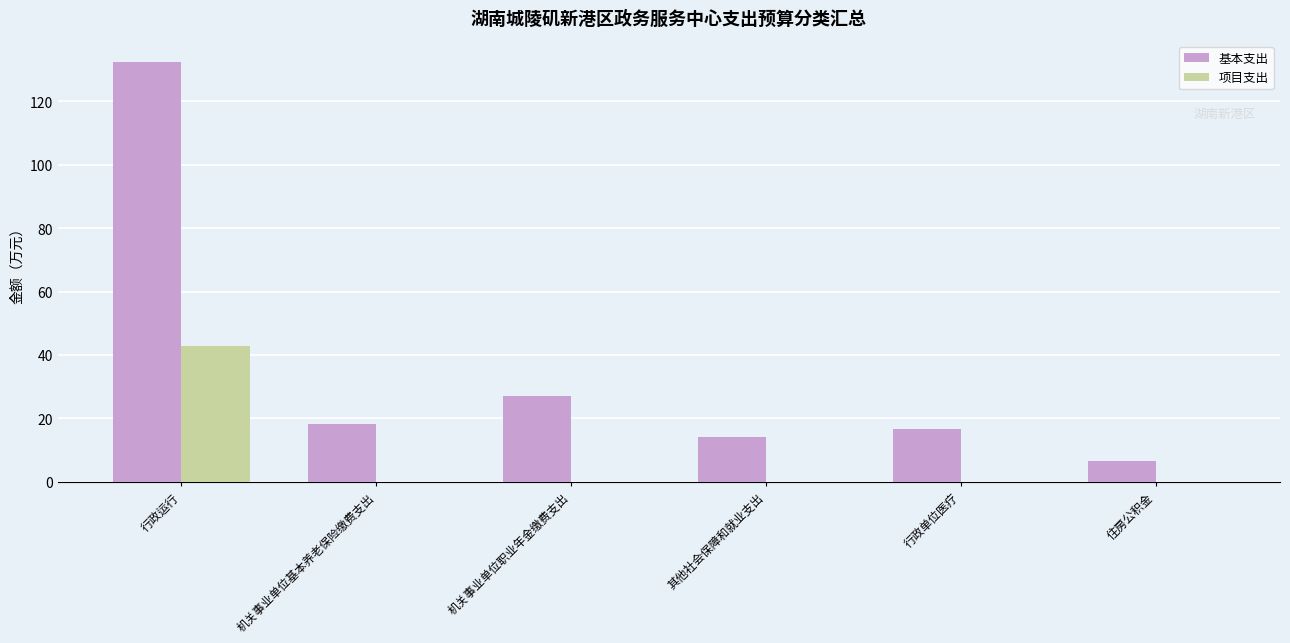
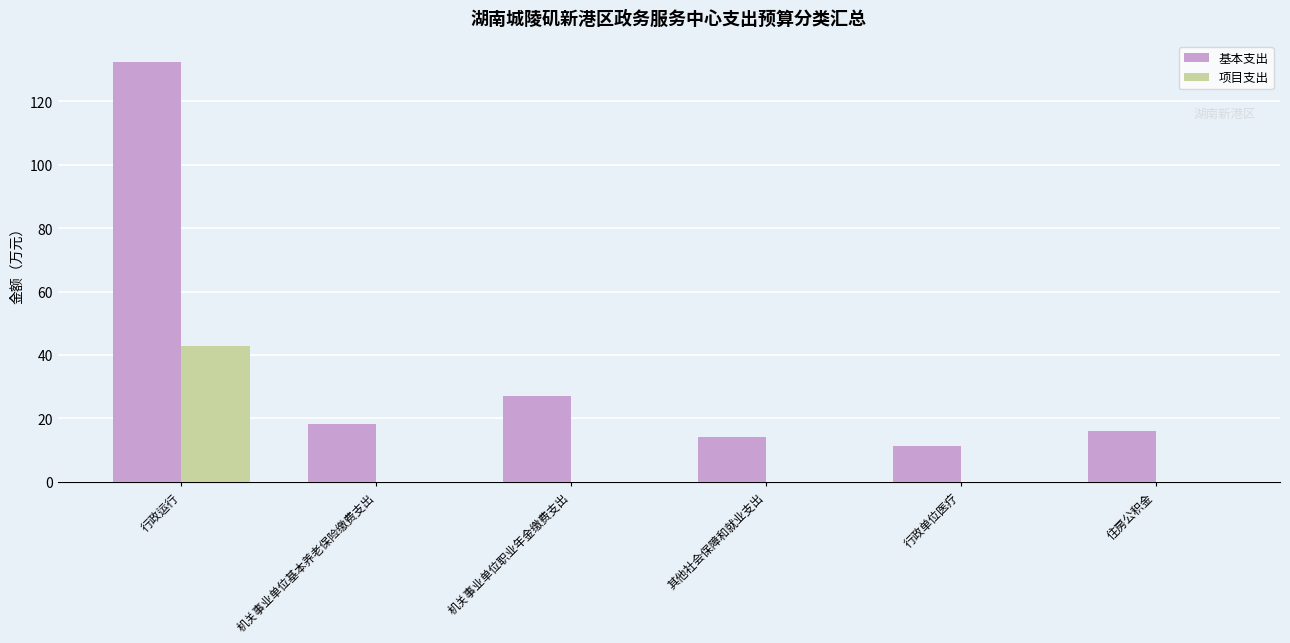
基本支出, 行政单位医疗: 17 -> 11
基本支出, 住房公积金: 7 -> 16
